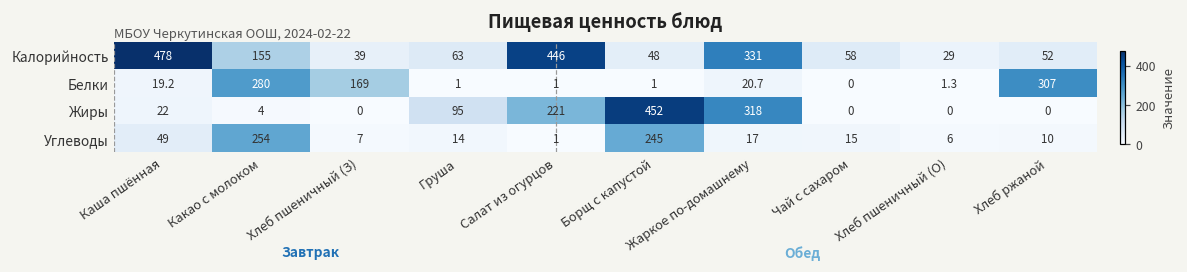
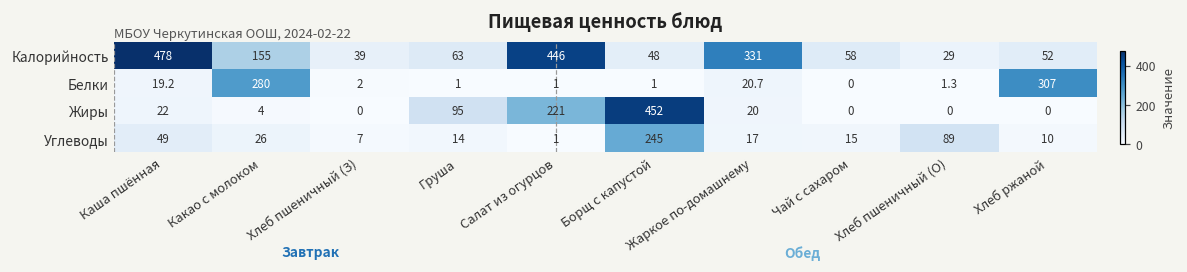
Белки, Хлеб пшеничный (З): 169 -> 2
Жиры, Жаркое по-домашнему: 318 -> 20
Углеводы, Какао с молоком: 254 -> 26
Углеводы, Хлеб пшеничный (О): 6 -> 89
